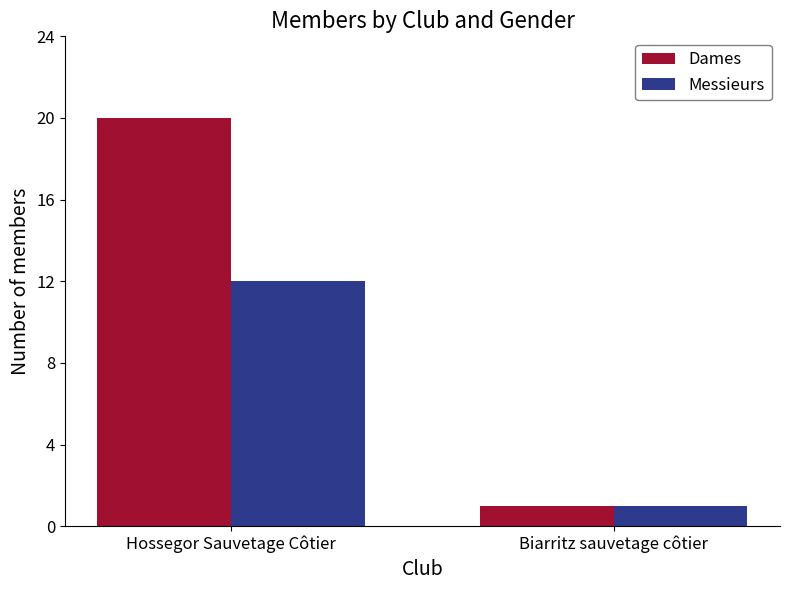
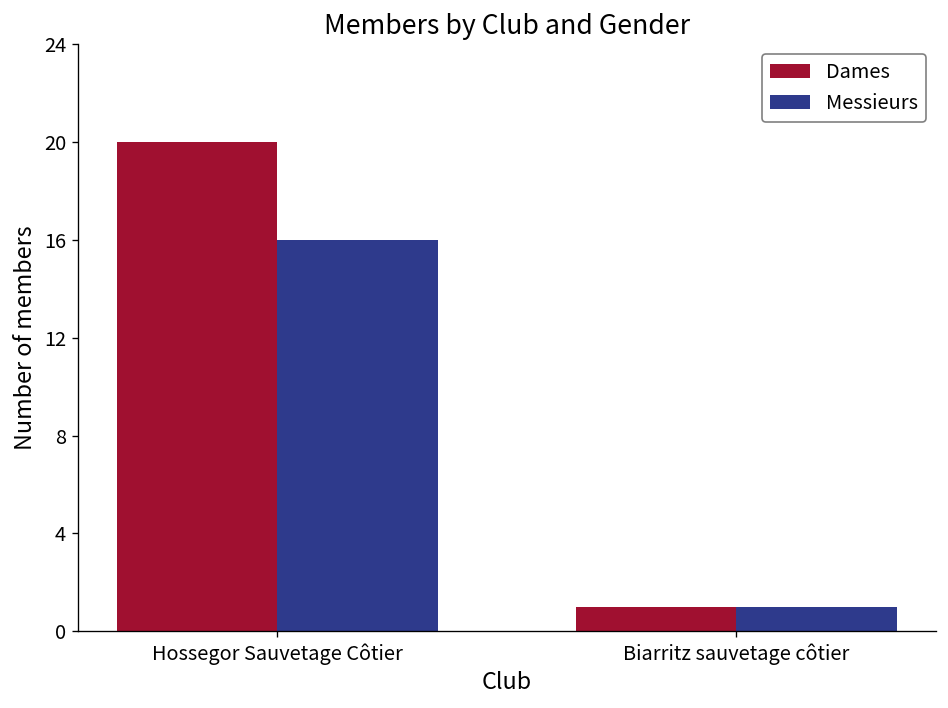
Messieurs, Hossegor Sauvetage Côtier: 12 -> 16
